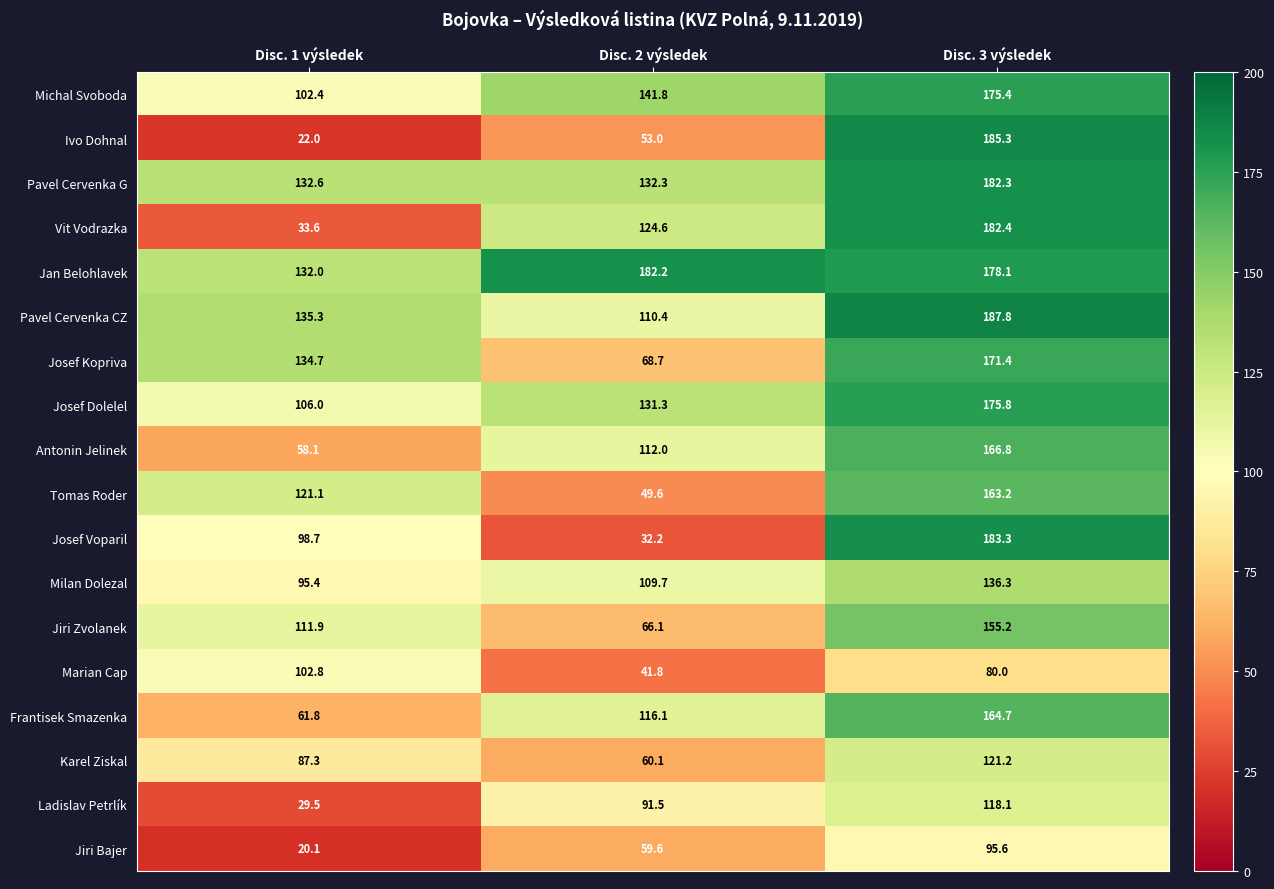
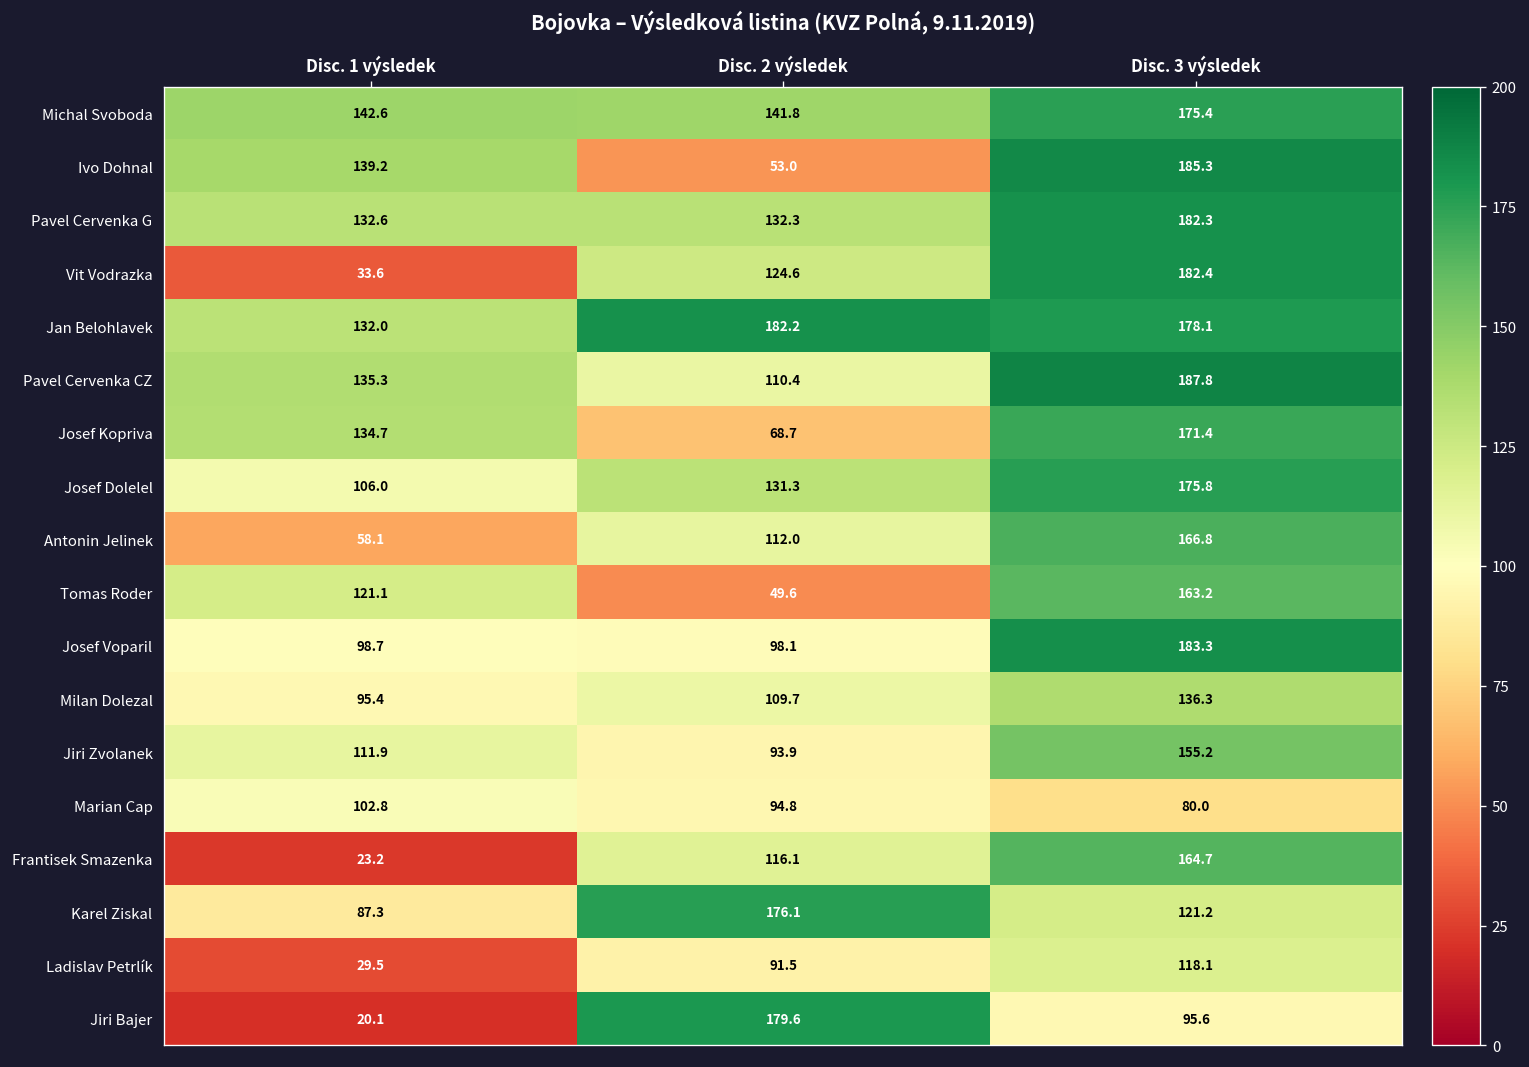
Michal Svoboda, Disc. 1 výsledek: 102.4 -> 142.6
Ivo Dohnal, Disc. 1 výsledek: 22.0 -> 139.2
Josef Voparil, Disc. 2 výsledek: 32.2 -> 98.1
Jiri Zvolanek, Disc. 2 výsledek: 66.1 -> 93.9
Marian Cap, Disc. 2 výsledek: 41.8 -> 94.8
Frantisek Smazenka, Disc. 1 výsledek: 61.8 -> 23.2
Karel Ziskal, Disc. 2 výsledek: 60.1 -> 176.1
Jiri Bajer, Disc. 2 výsledek: 59.6 -> 179.6
